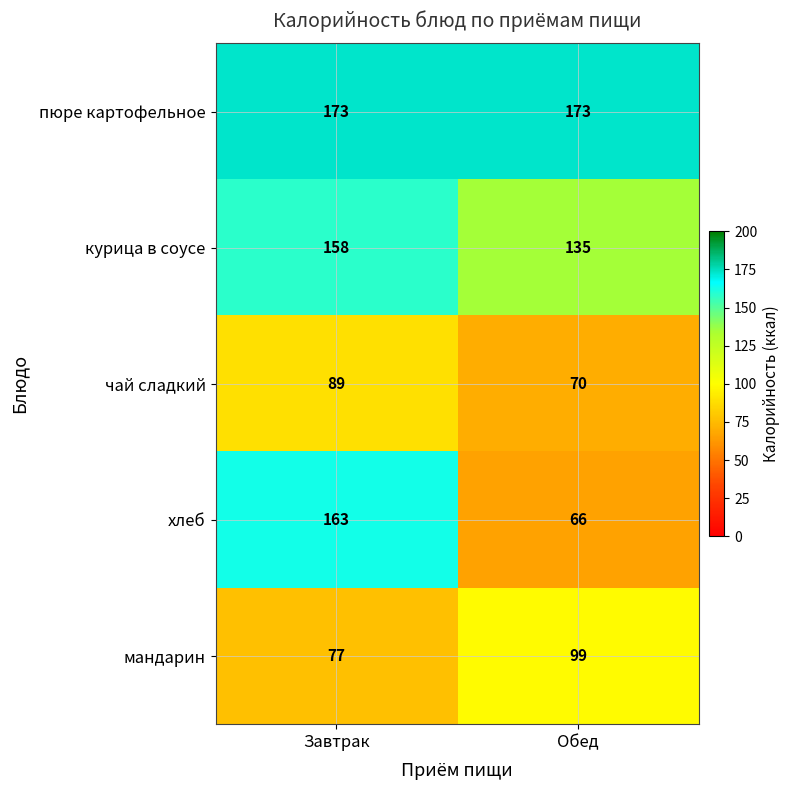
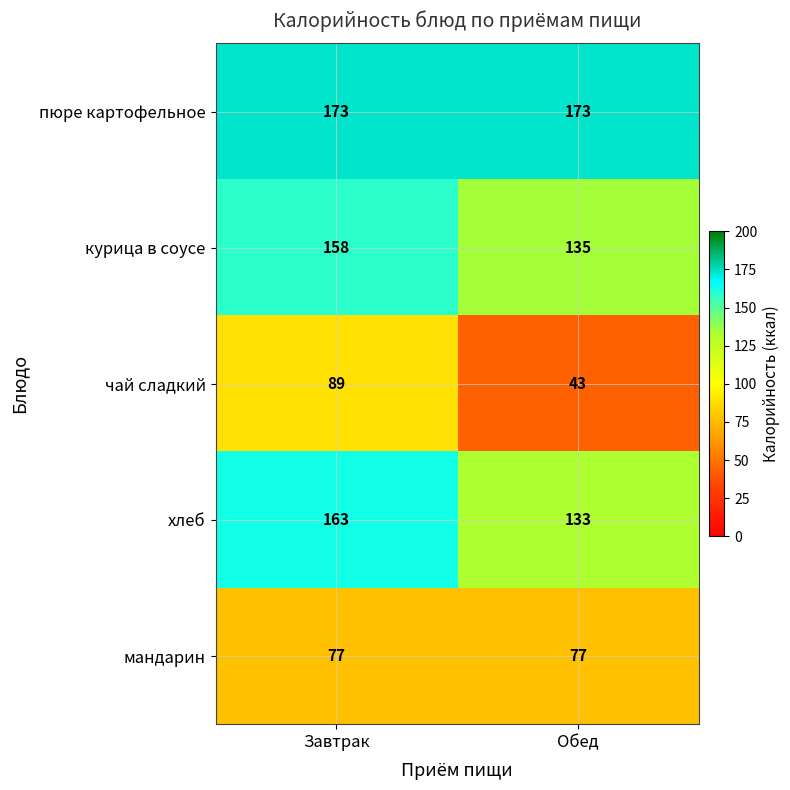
чай сладкий, Обед: 70 -> 43
хлеб, Обед: 66 -> 133
мандарин, Обед: 99 -> 77
